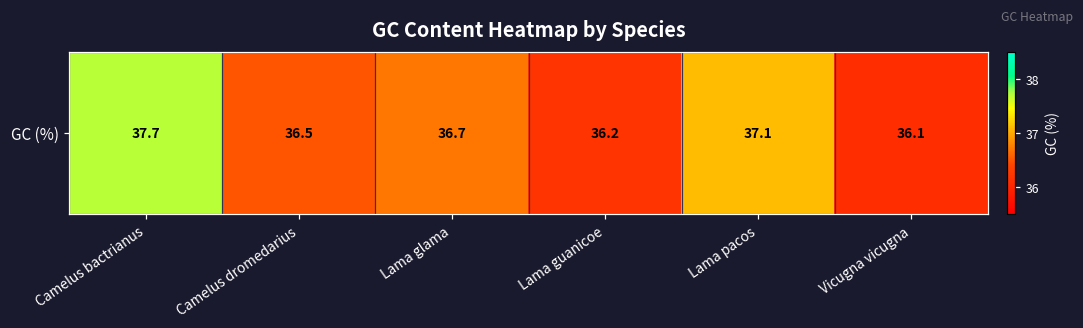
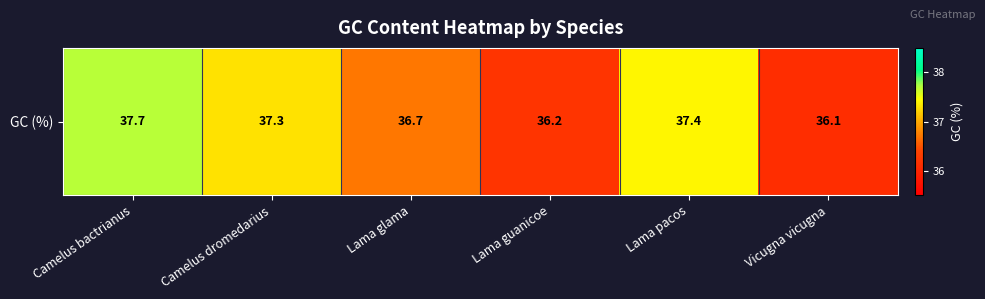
GC (%), Camelus dromedarius: 36.5 -> 37.3
GC (%), Lama pacos: 37.1 -> 37.4
